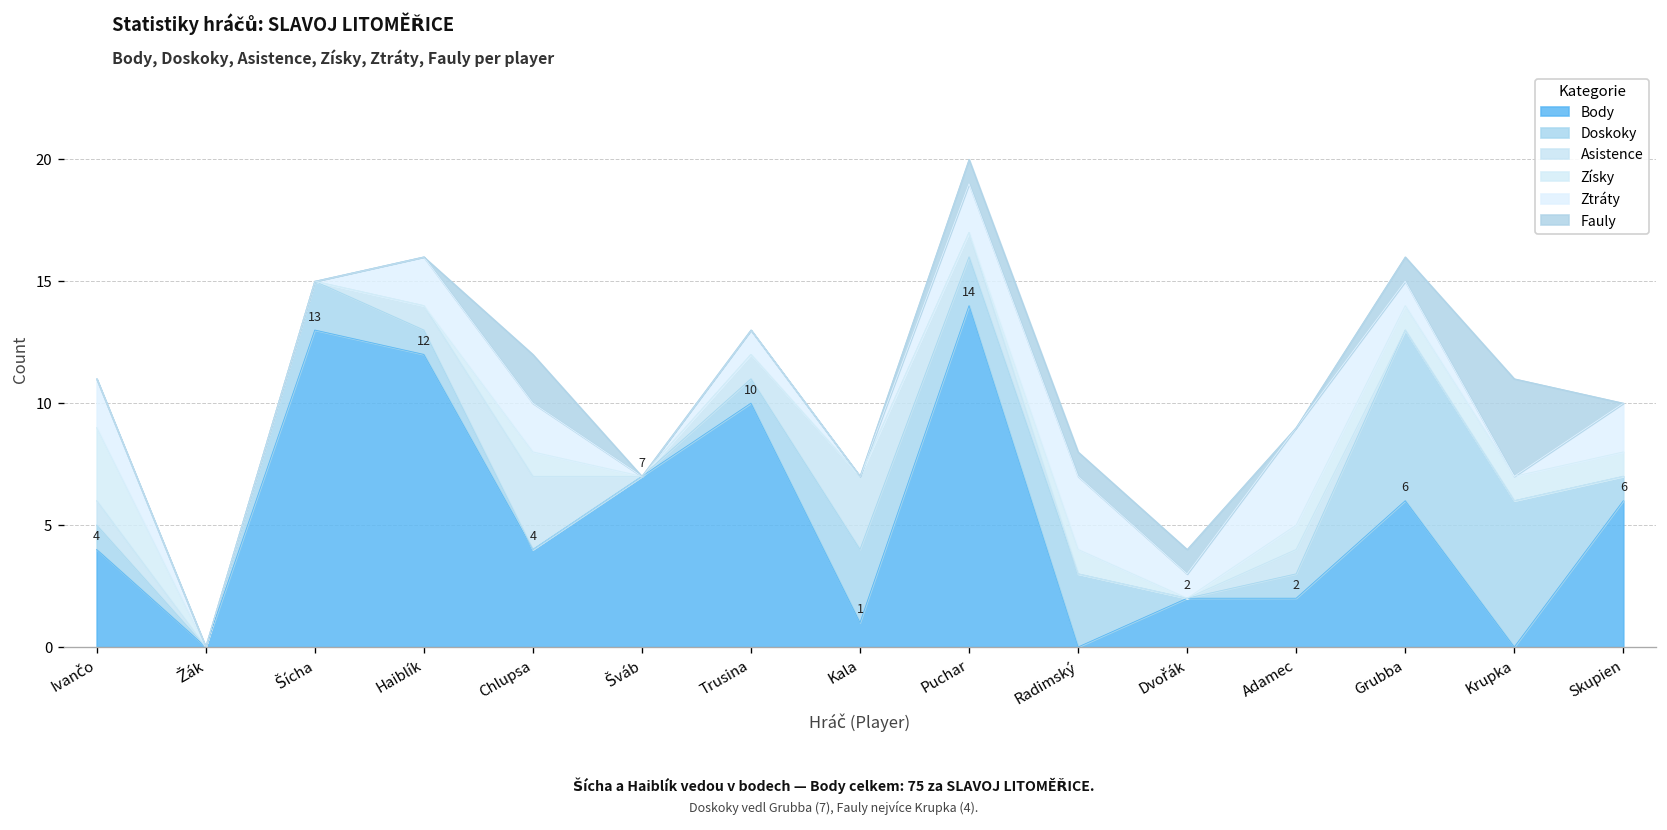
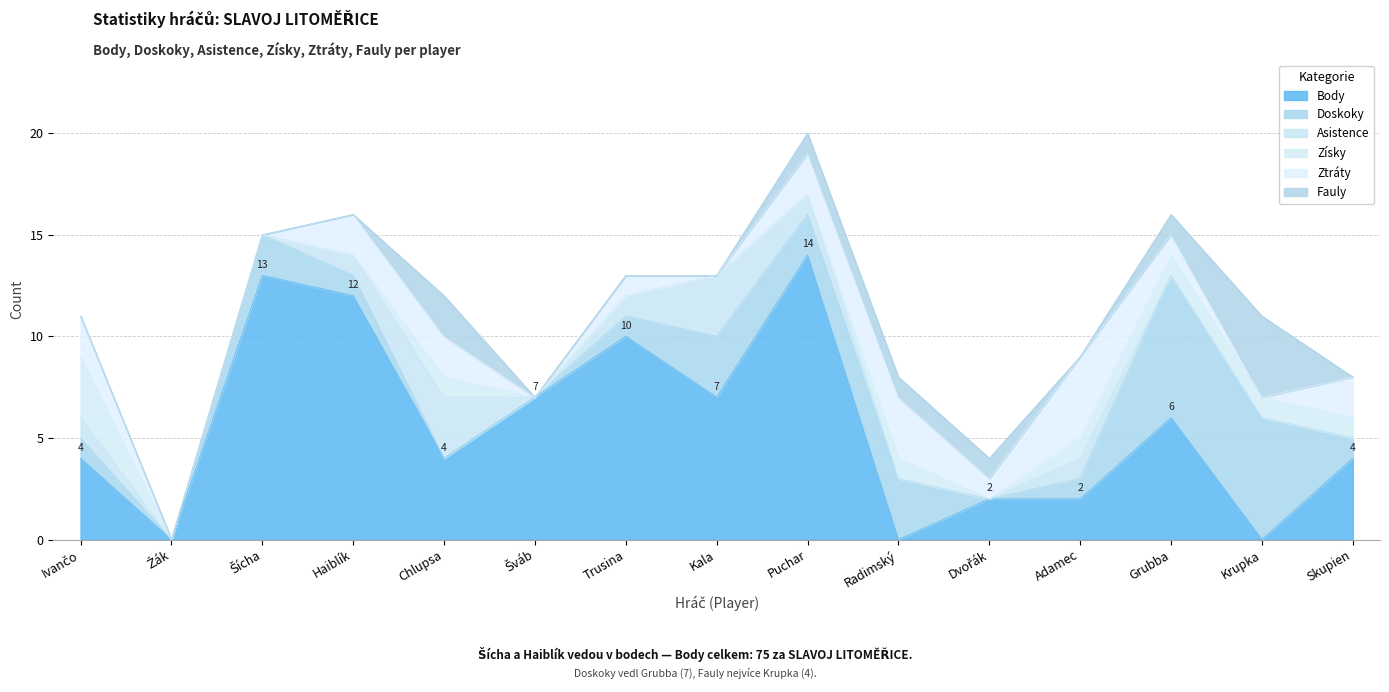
Body, Kala: 1 -> 7
Body, Skupien: 6 -> 4
